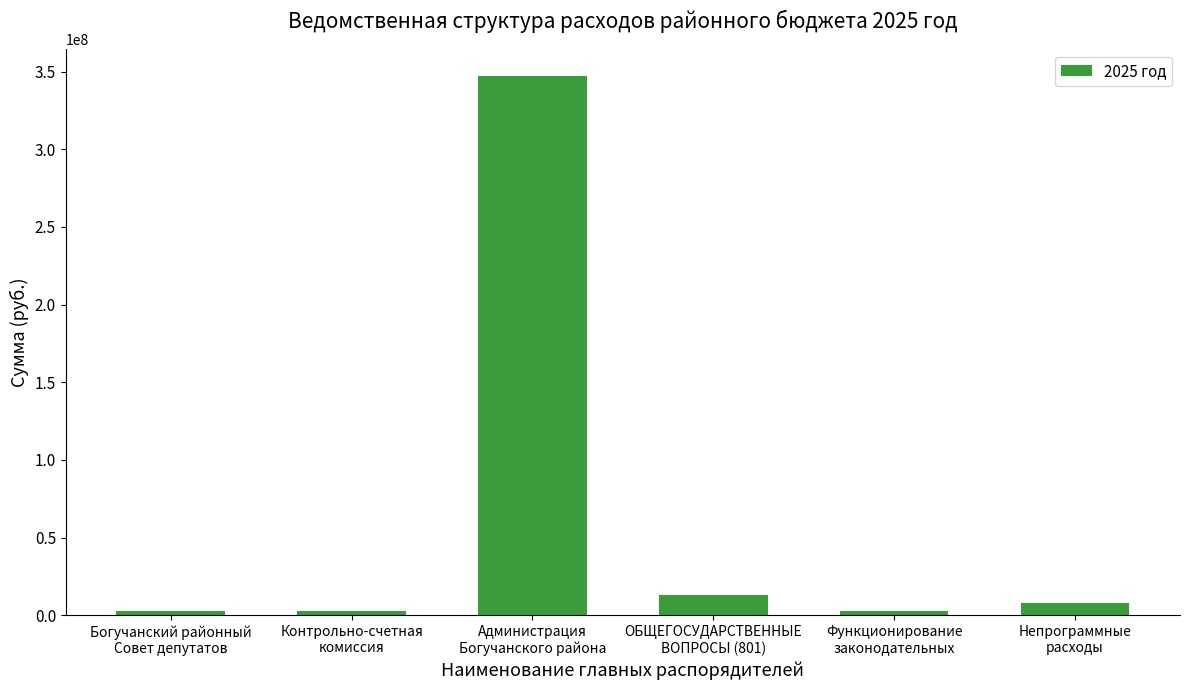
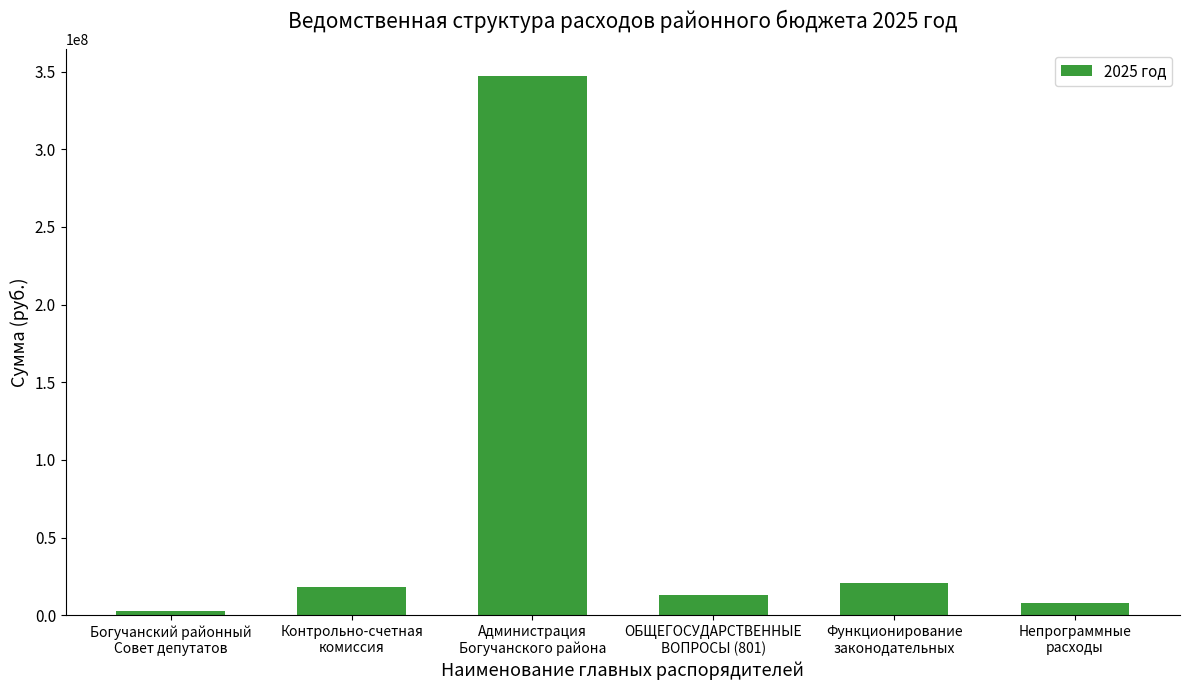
Контрольно-счетная комиссия: 3000000 -> 18000000
Функционирование законодательных: 3000000 -> 21000000
